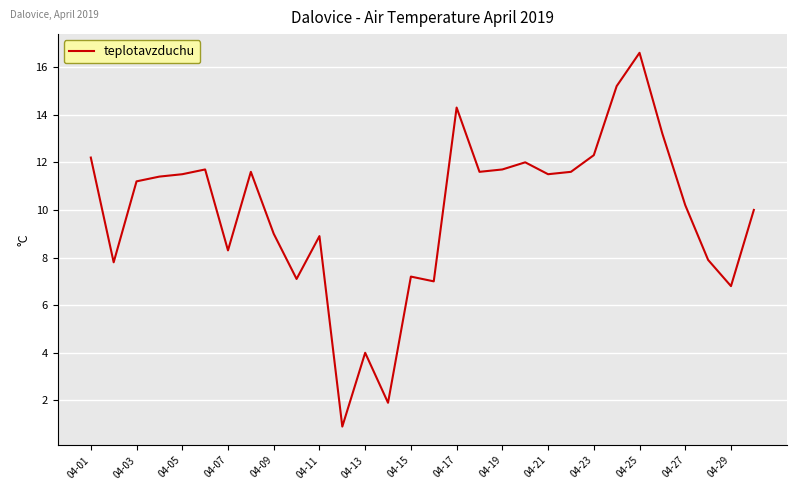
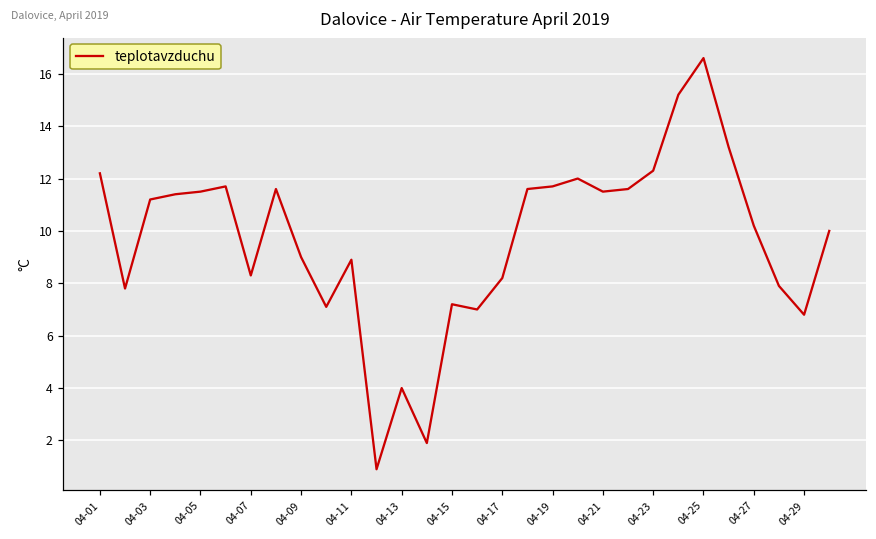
04-17: 14.3 -> 8.2
